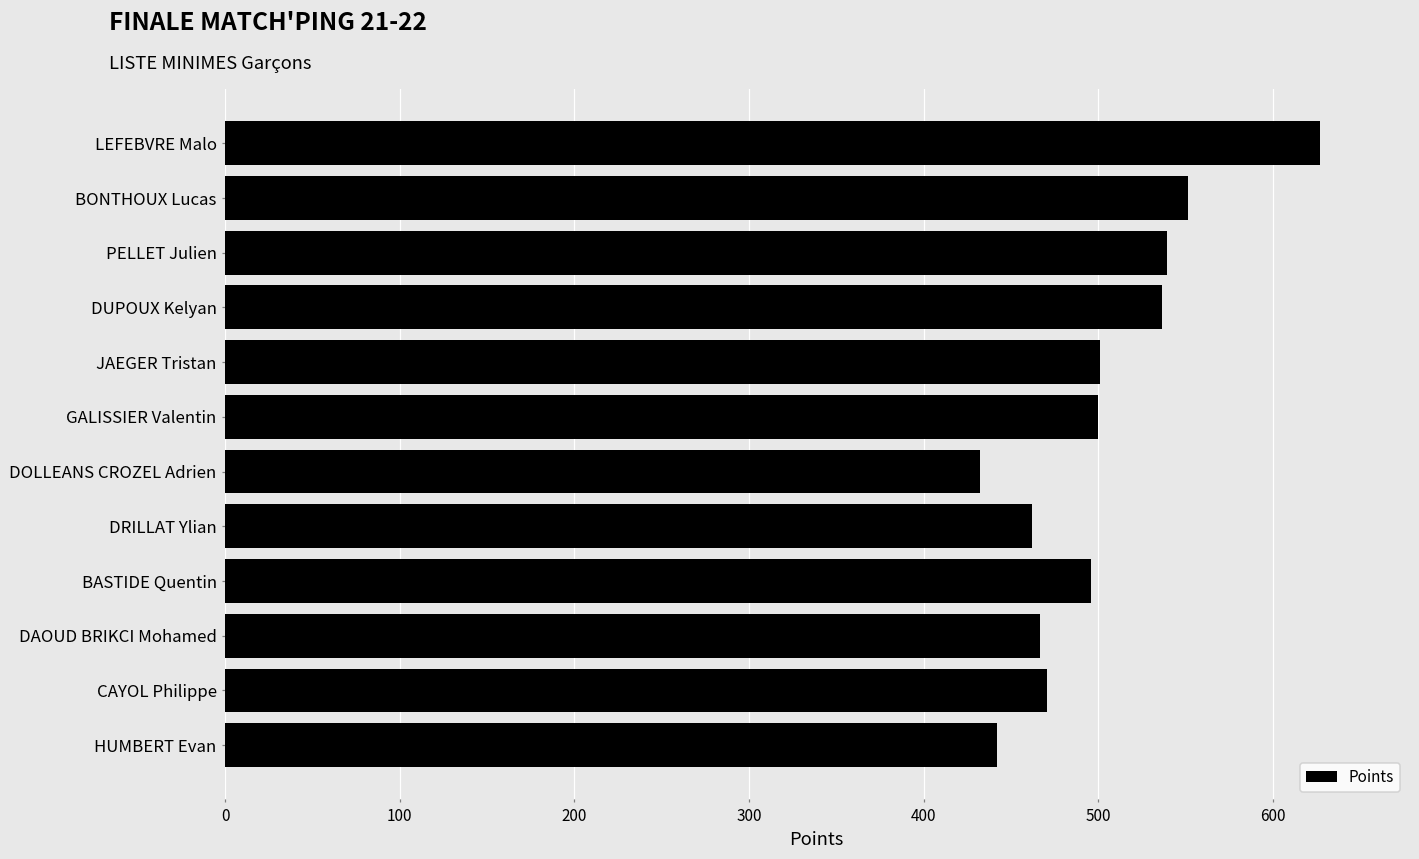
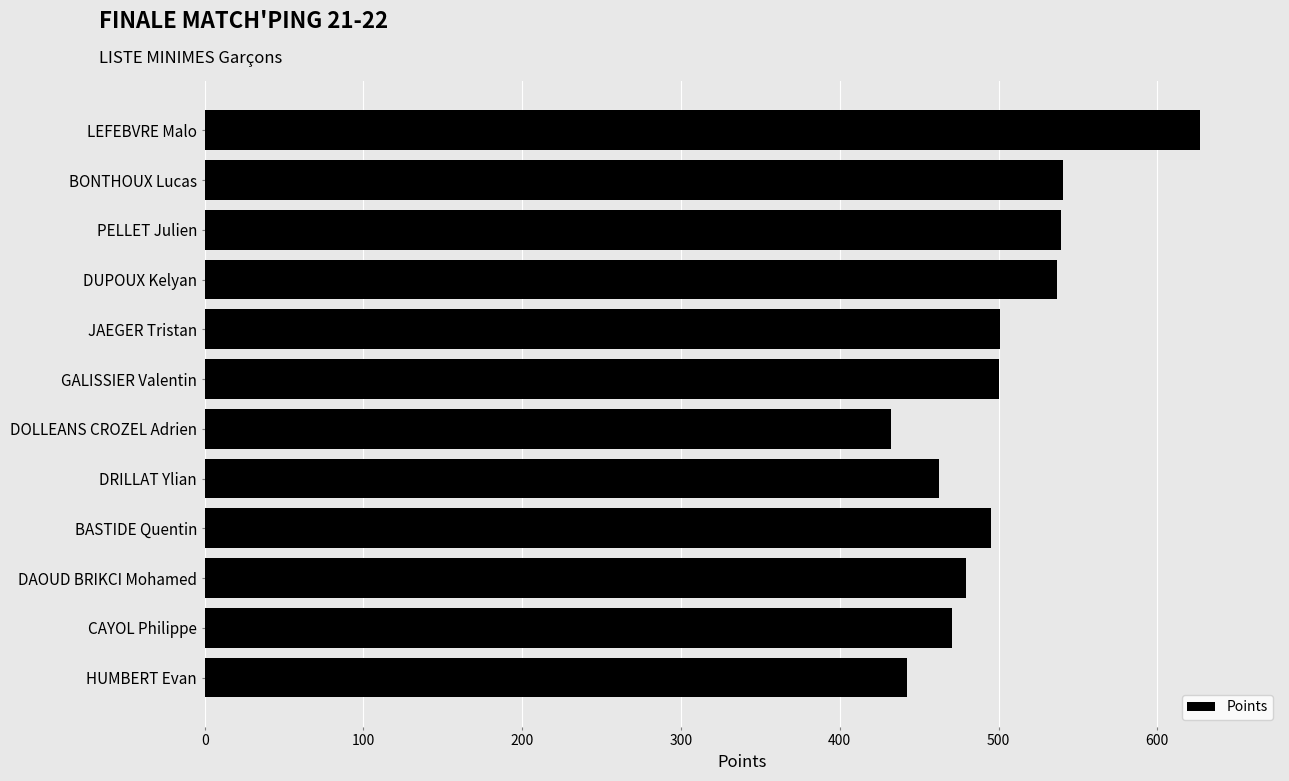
BONTHOUX Lucas: 551 -> 541
DAOUD BRIKCI Mohamed: 466 -> 479
